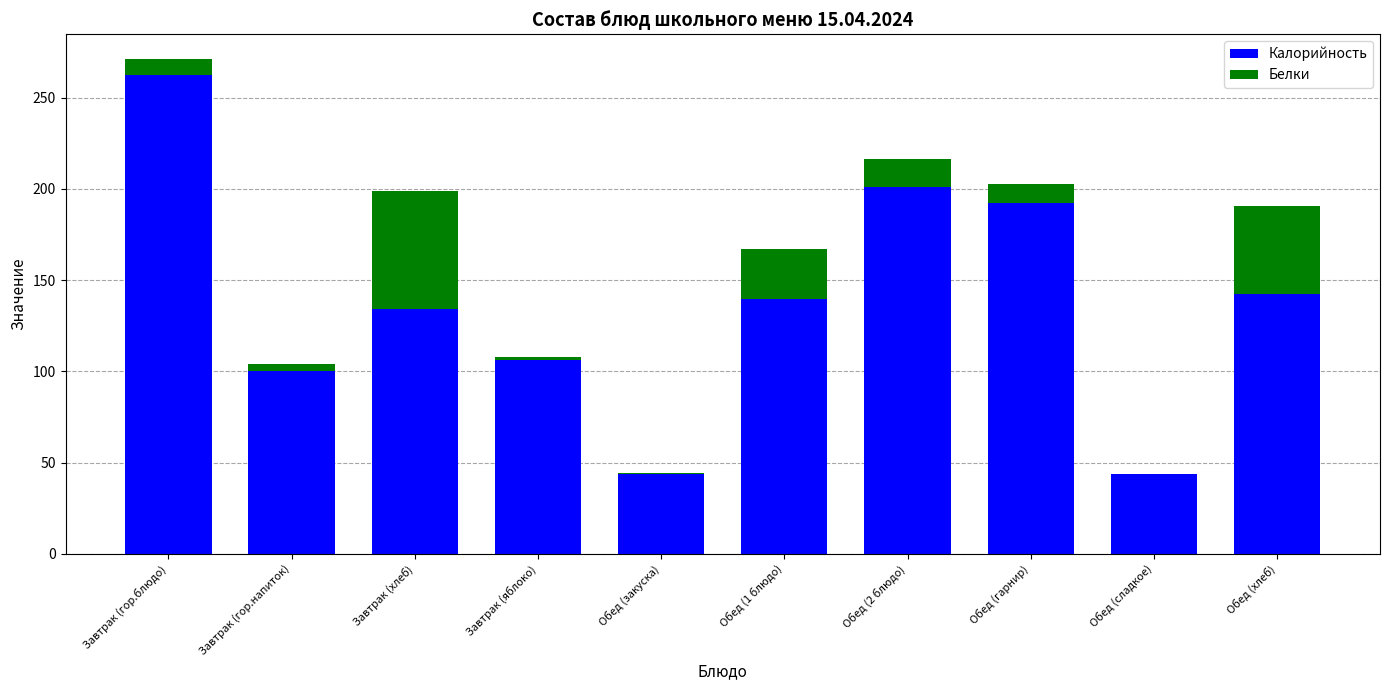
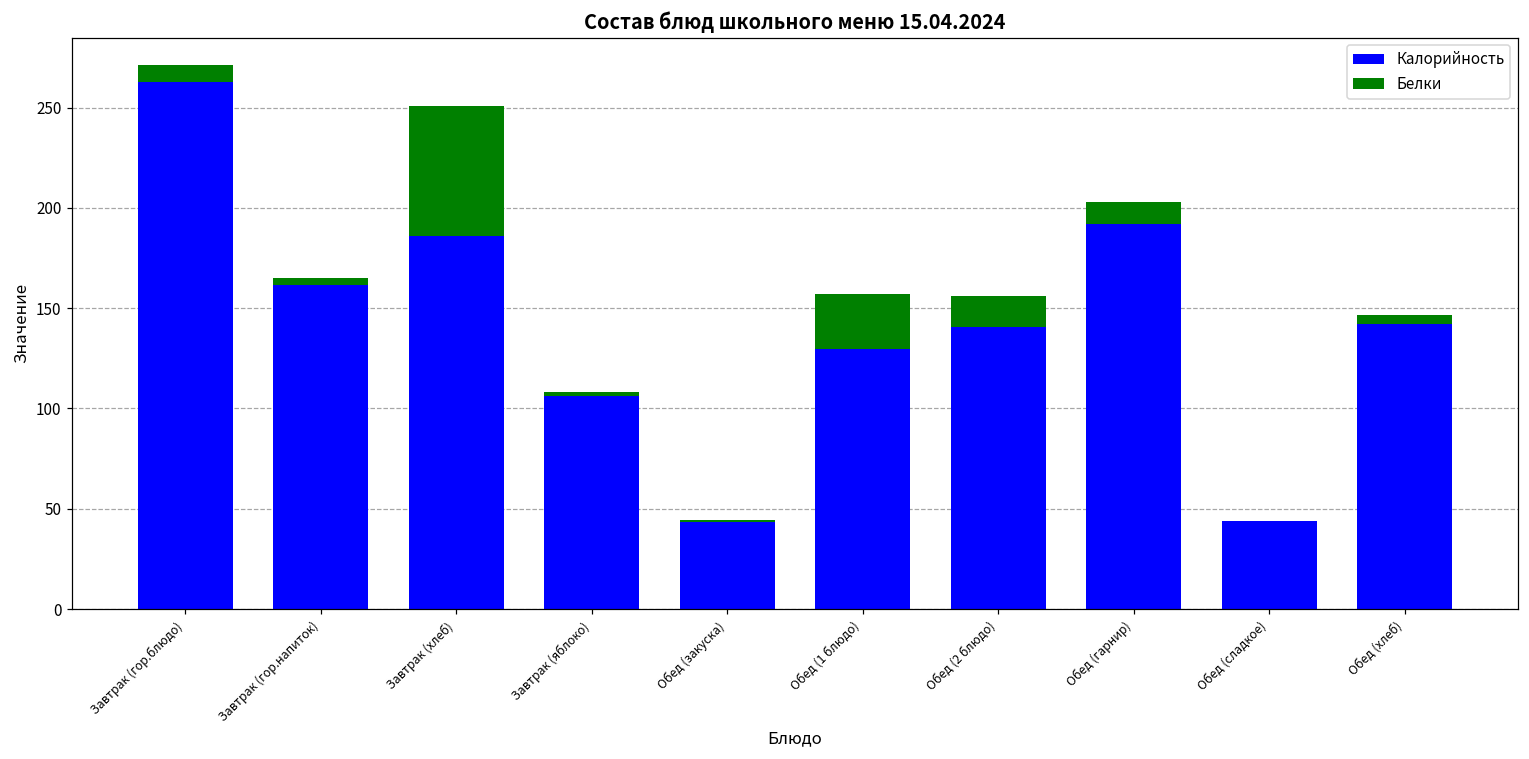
Калорийность, Завтрак (гор.напиток): 100 -> 162
Калорийность, Завтрак (хлеб): 134 -> 186
Калорийность, Обед (1 блюдо): 140 -> 130
Калорийность, Обед (2 блюдо): 201 -> 141
Белки, Обед (хлеб): 48 -> 5
